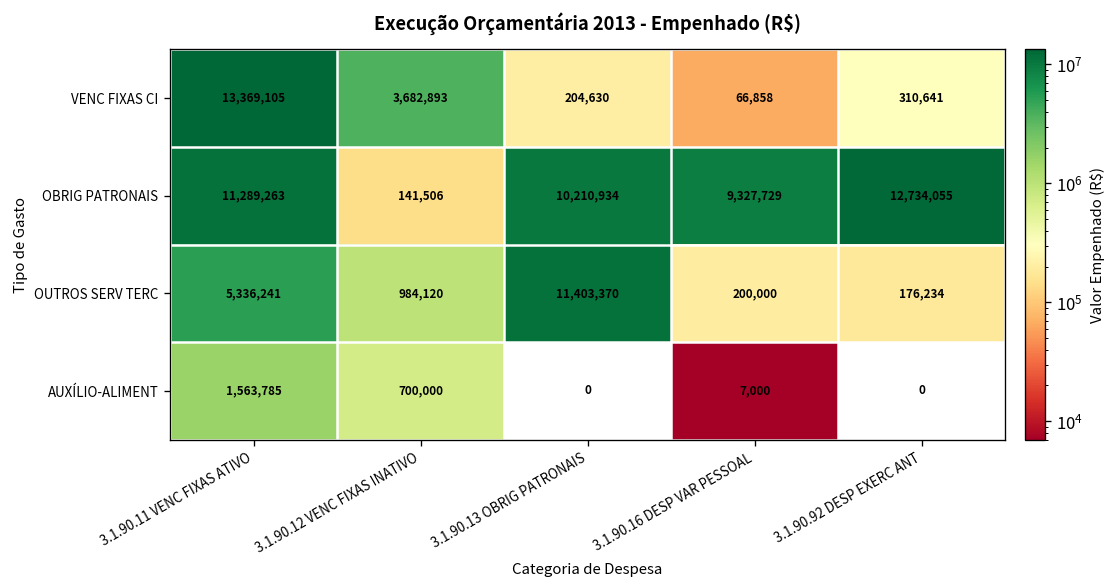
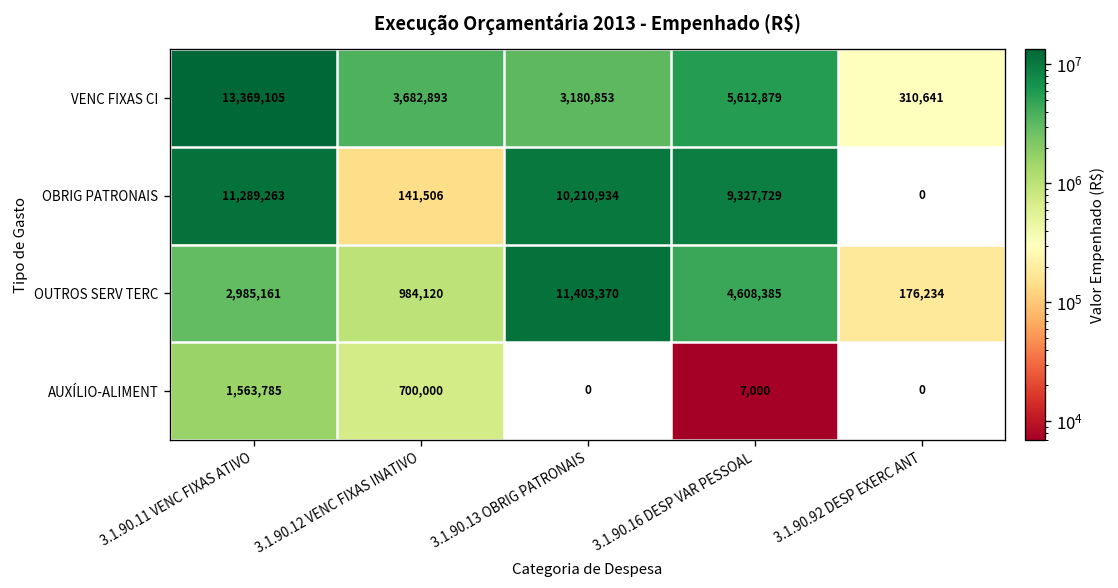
VENC FIXAS CI, 3.1.90.13 OBRIG PATRONAIS: 204,630 -> 3,180,853
VENC FIXAS CI, 3.1.90.16 DESP VAR PESSOAL: 66,858 -> 5,612,879
OBRIG PATRONAIS, 3.1.90.92 DESP EXERC ANT: 12,734,055 -> 0
OUTROS SERV TERC, 3.1.90.11 VENC FIXAS ATIVO: 5,336,241 -> 2,985,161
OUTROS SERV TERC, 3.1.90.16 DESP VAR PESSOAL: 200,000 -> 4,608,385
